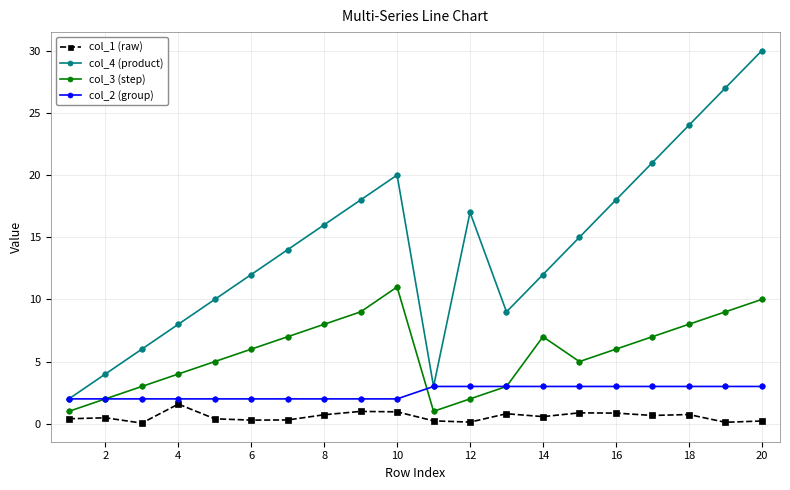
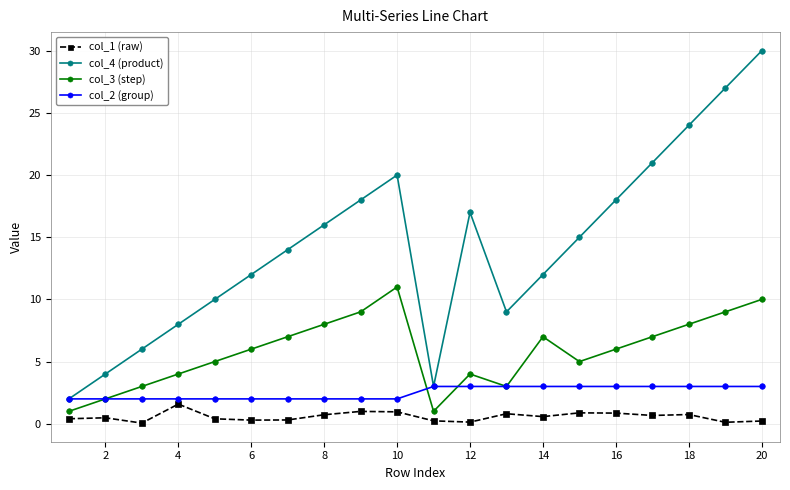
col_3 (step), 12: 2 -> 4
